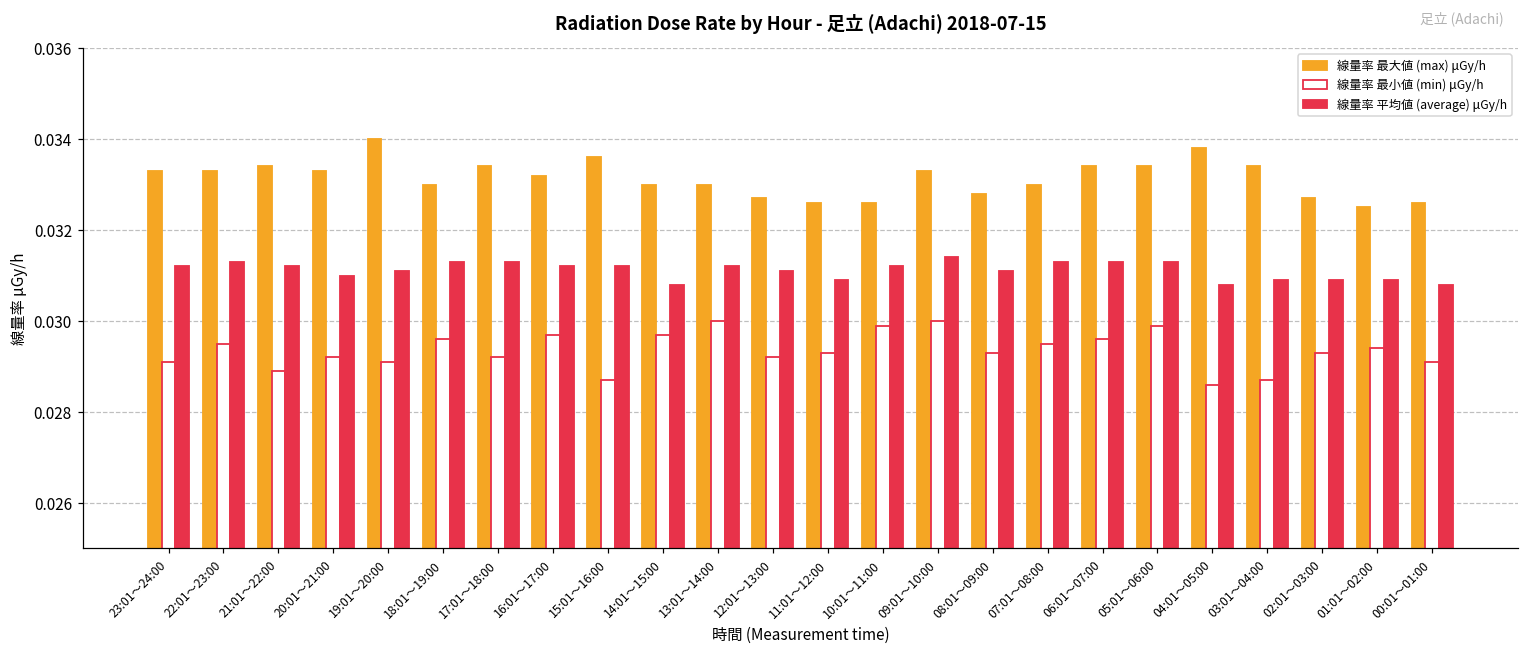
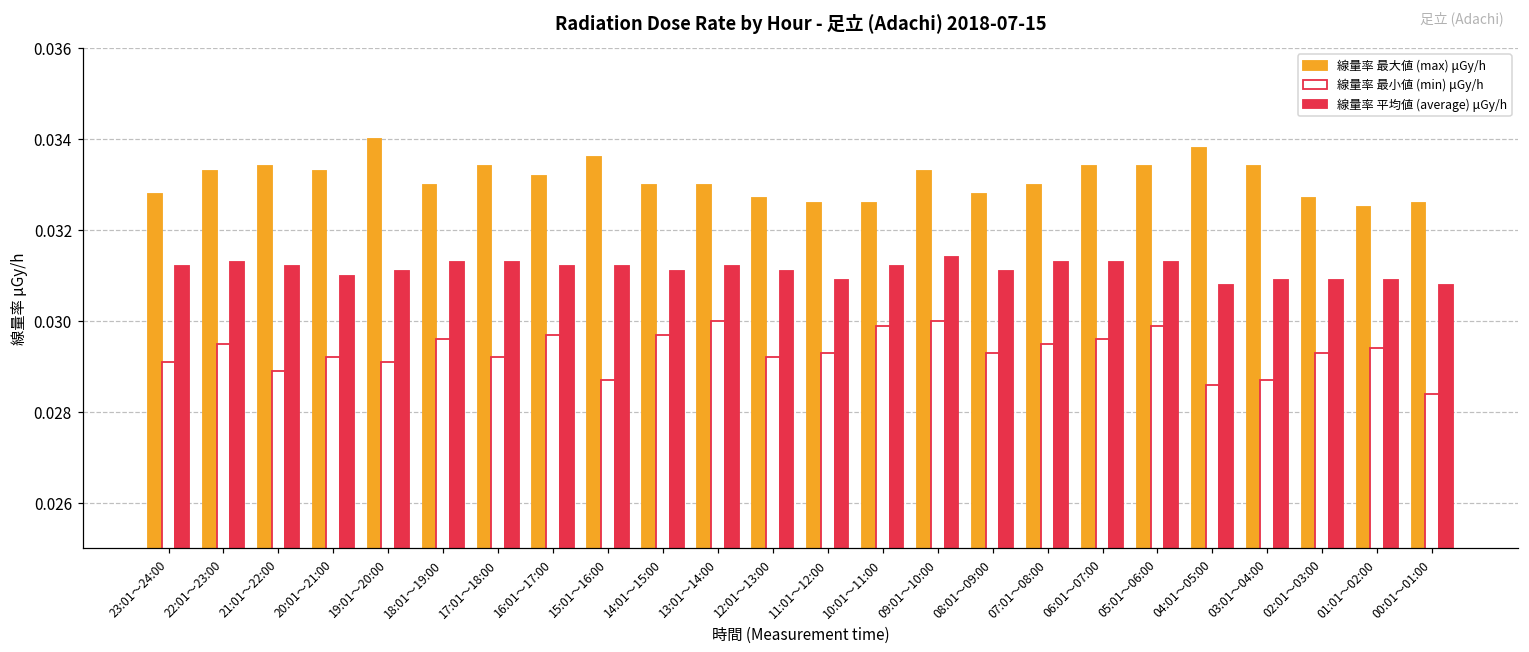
線量率 最大値 (max) μGy/h, 23:01～24:00: 0.0333 -> 0.0328
線量率 平均値 (average) μGy/h, 14:01～15:00: 0.0308 -> 0.0311
線量率 最小値 (min) μGy/h, 00:01～01:00: 0.0291 -> 0.0284
